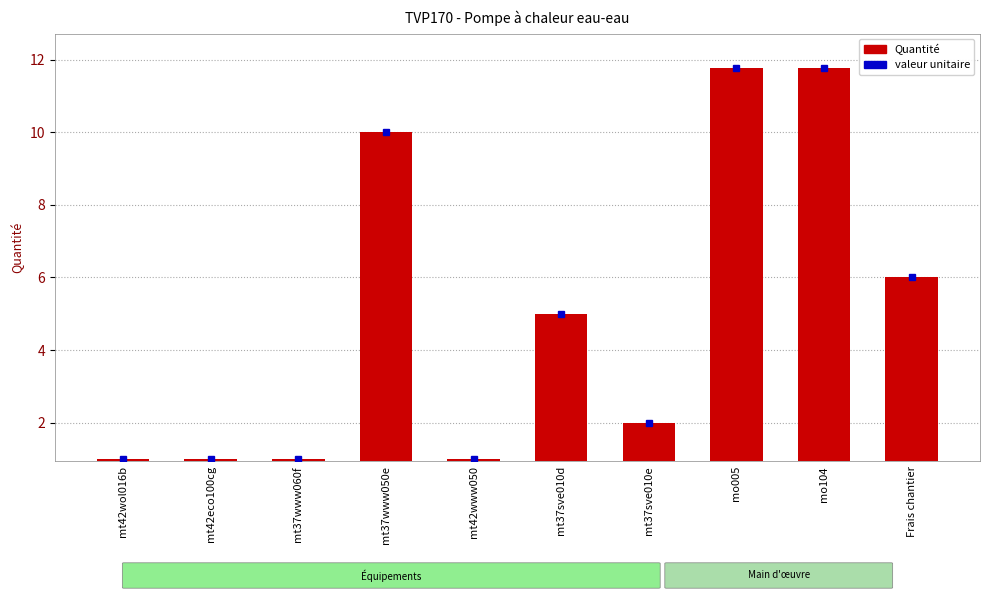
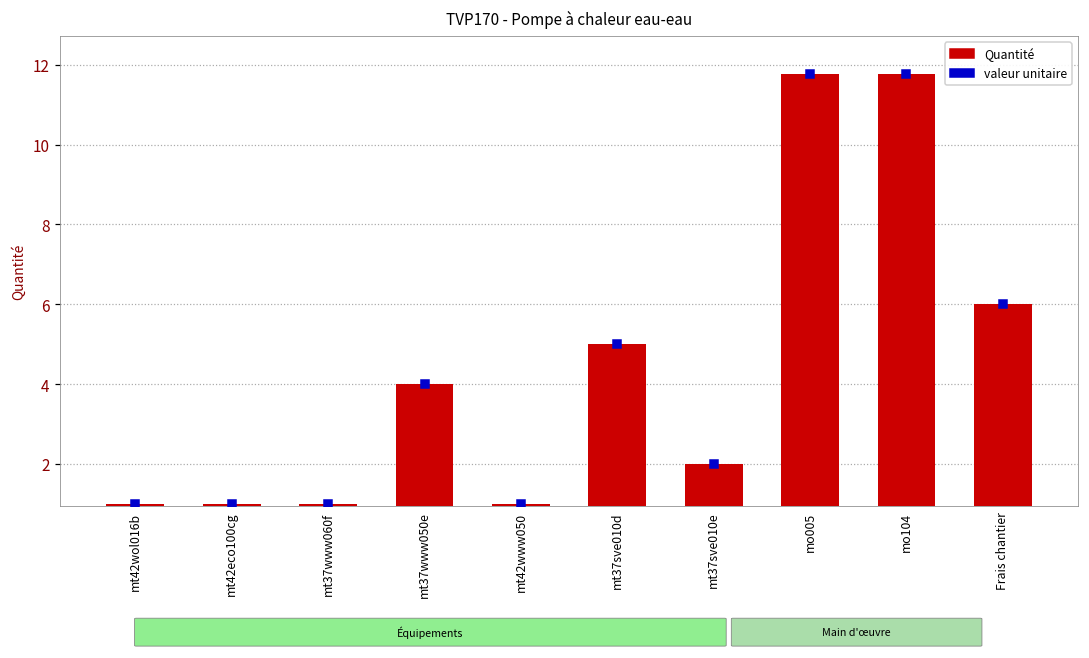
Quantité, mt37www050e: 10 -> 4
